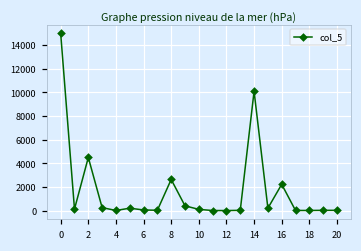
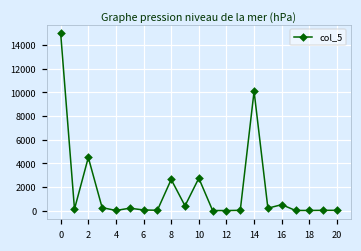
10: 100 -> 2700
16: 2200 -> 500
